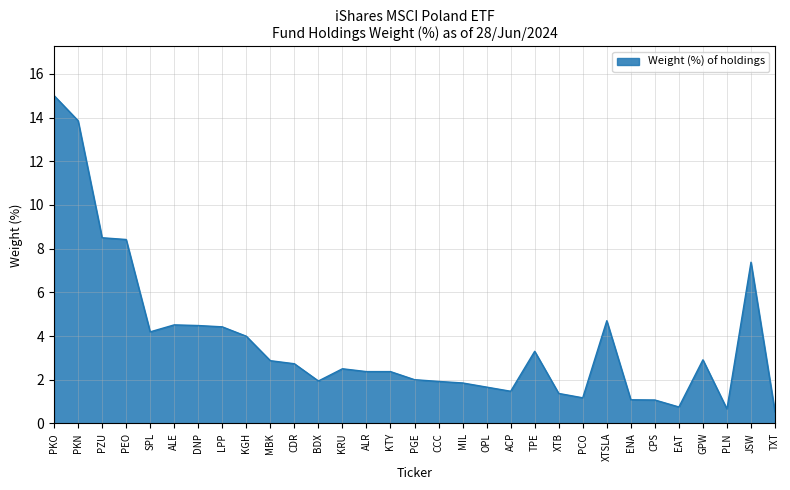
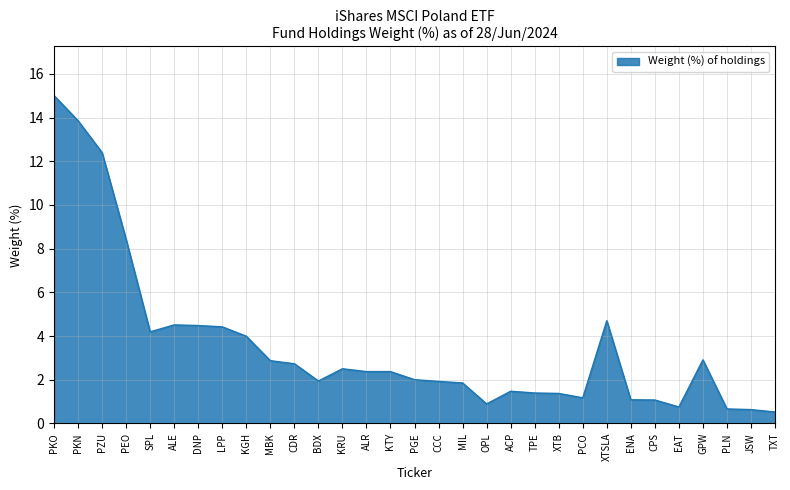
PZU: 8.5 -> 12.4
OPL: 1.7 -> 0.9
TPE: 3.3 -> 1.4
JSW: 7.4 -> 0.6
